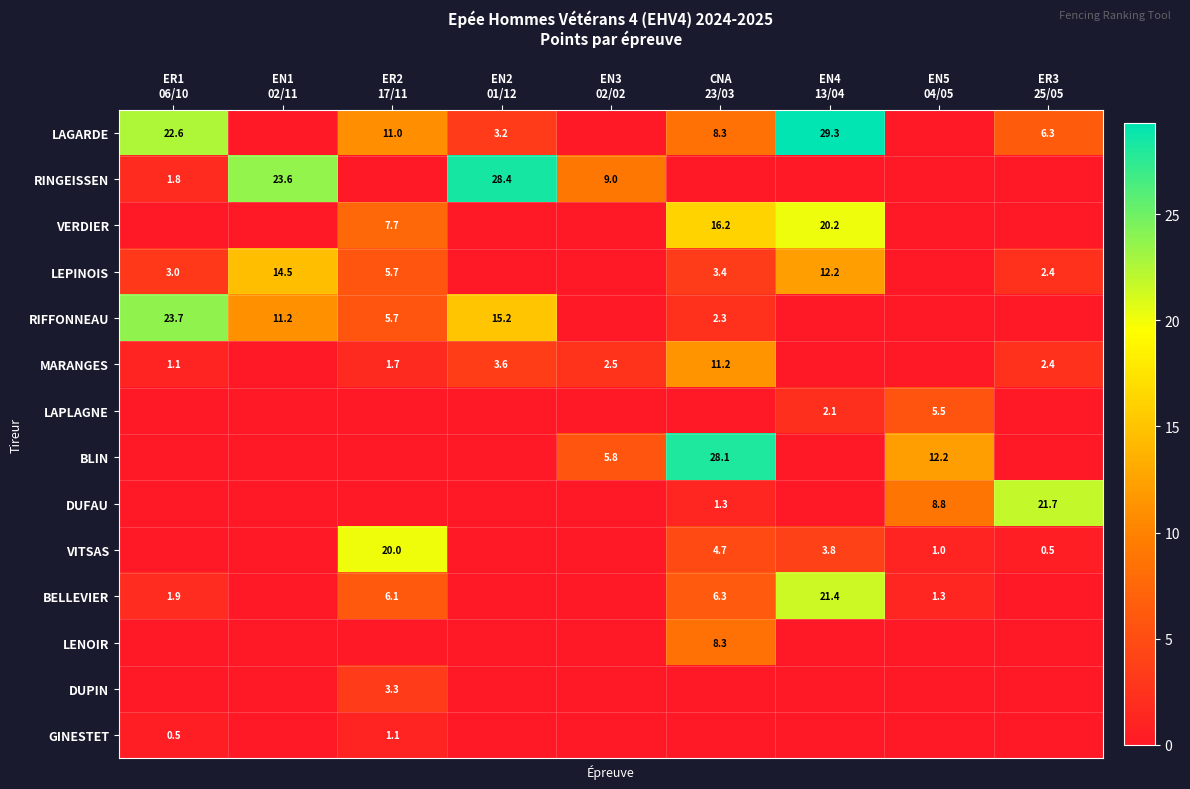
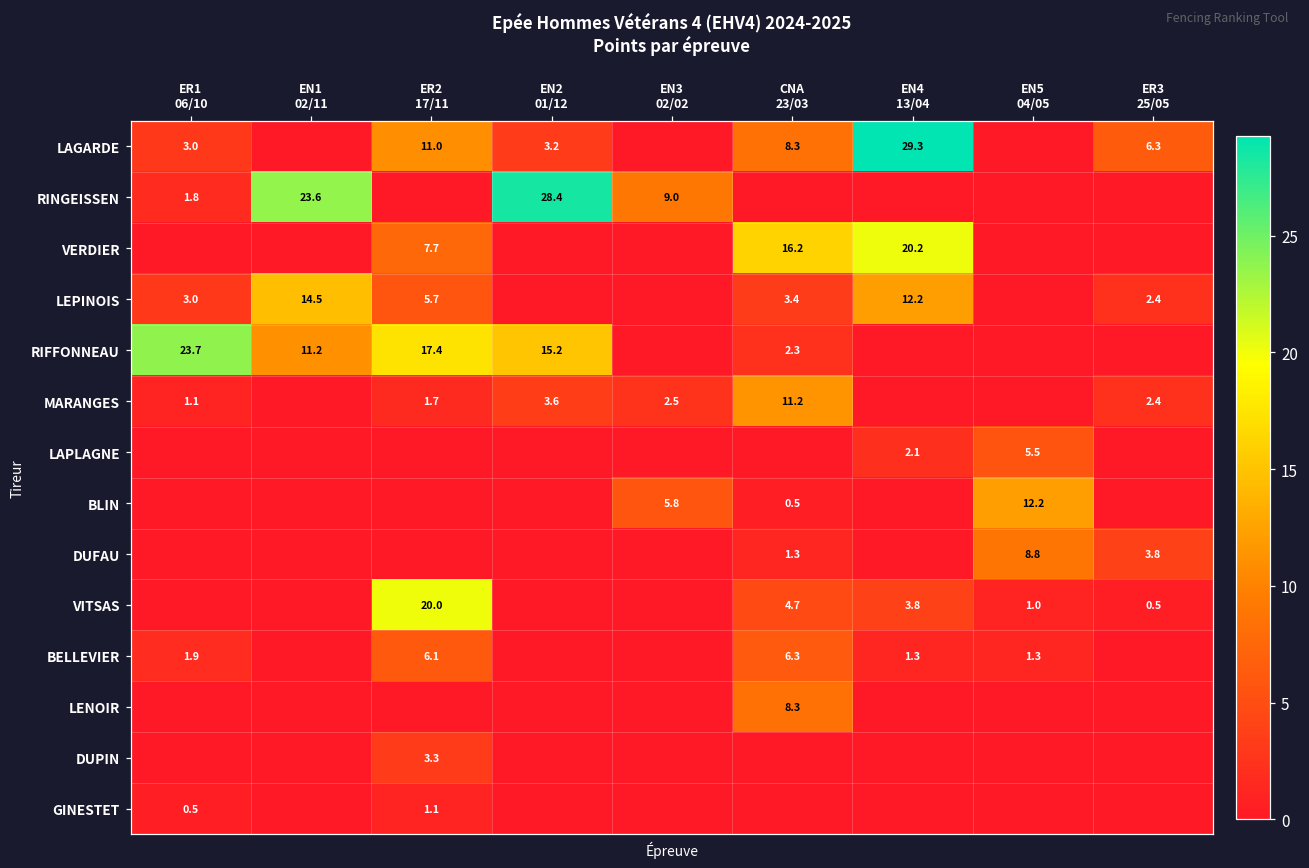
LAGARDE, ER1 06/10: 22.6 -> 3.0
RIFFONNEAU, ER2 17/11: 5.7 -> 17.4
BLIN, CNA 23/03: 28.1 -> 0.5
DUFAU, ER3 25/05: 21.7 -> 3.8
BELLEVIER, EN4 13/04: 21.4 -> 1.3
